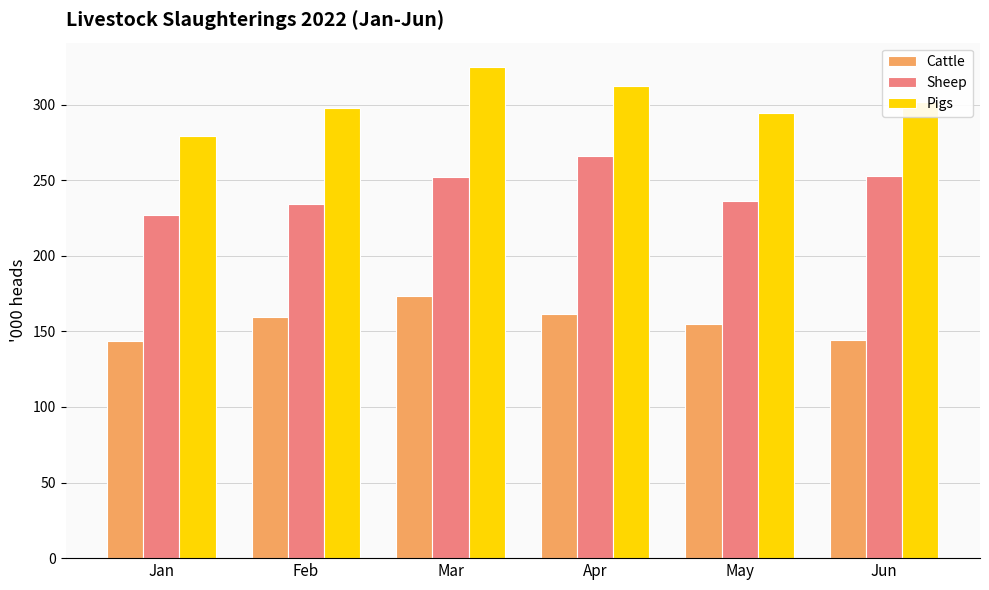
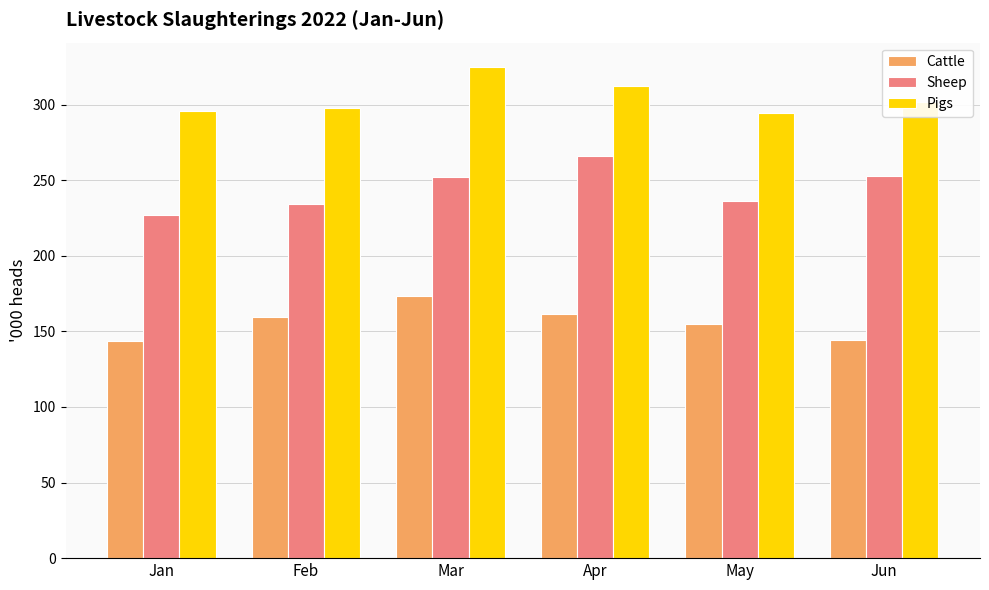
Pigs, Jan: 279 -> 296
